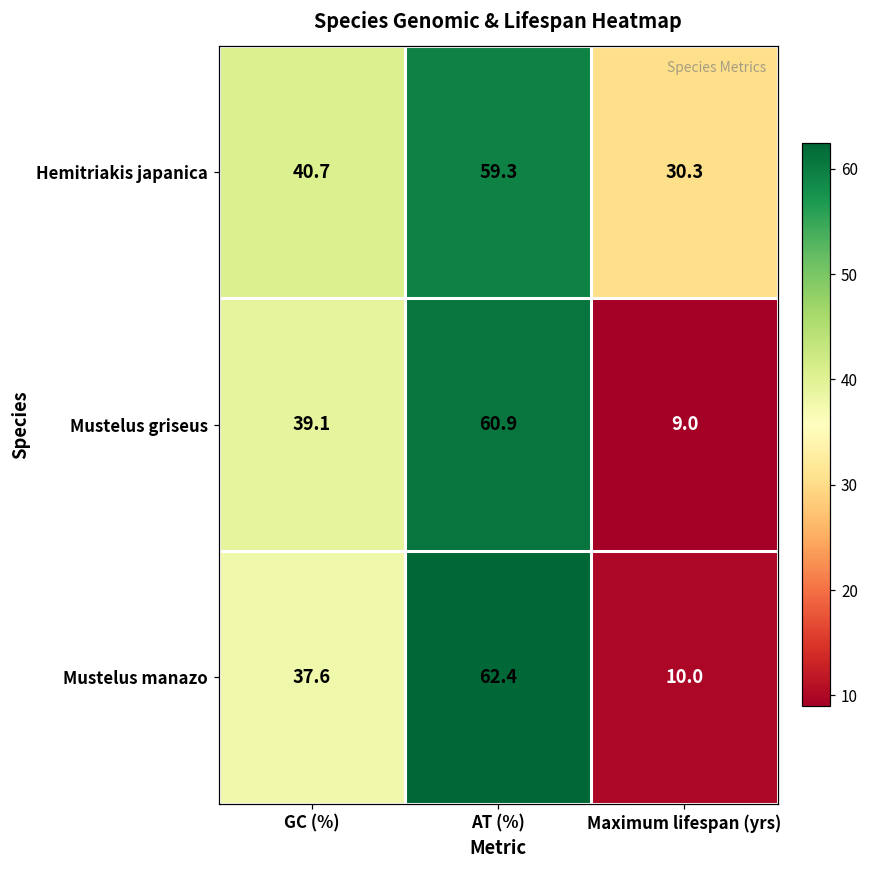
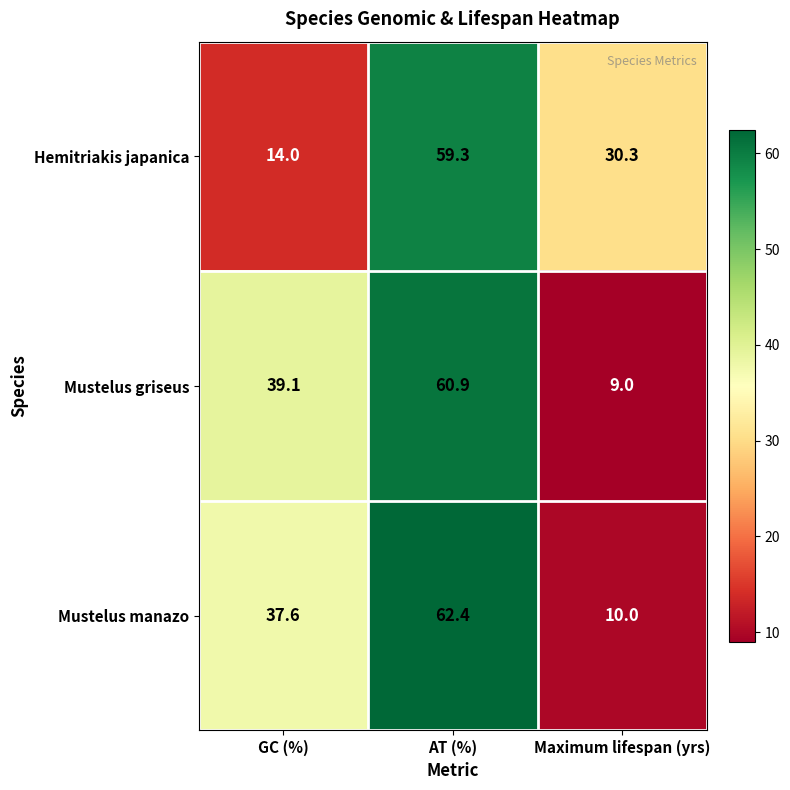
Hemitriakis japanica, GC (%): 40.7 -> 14.0
